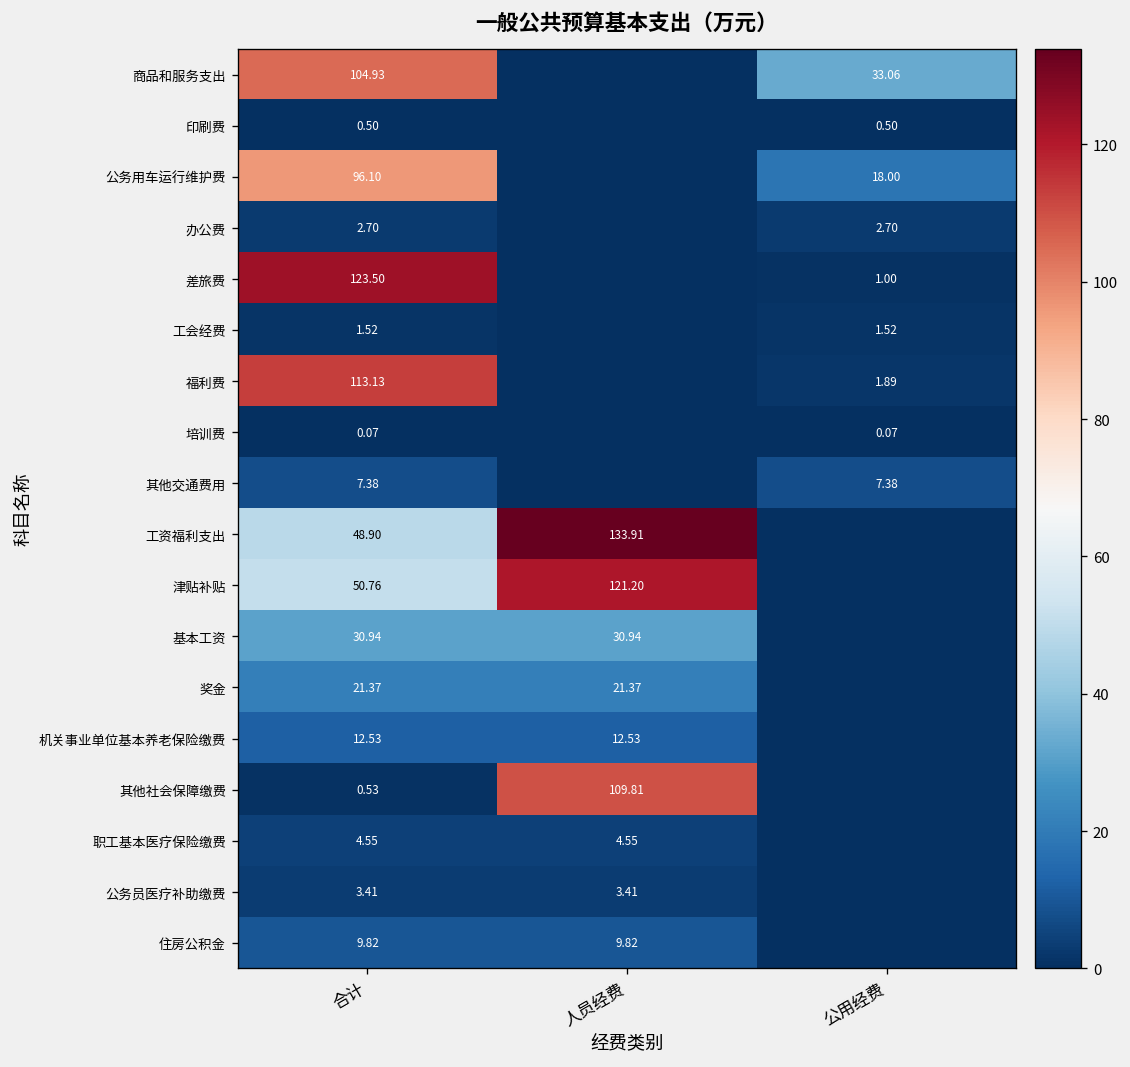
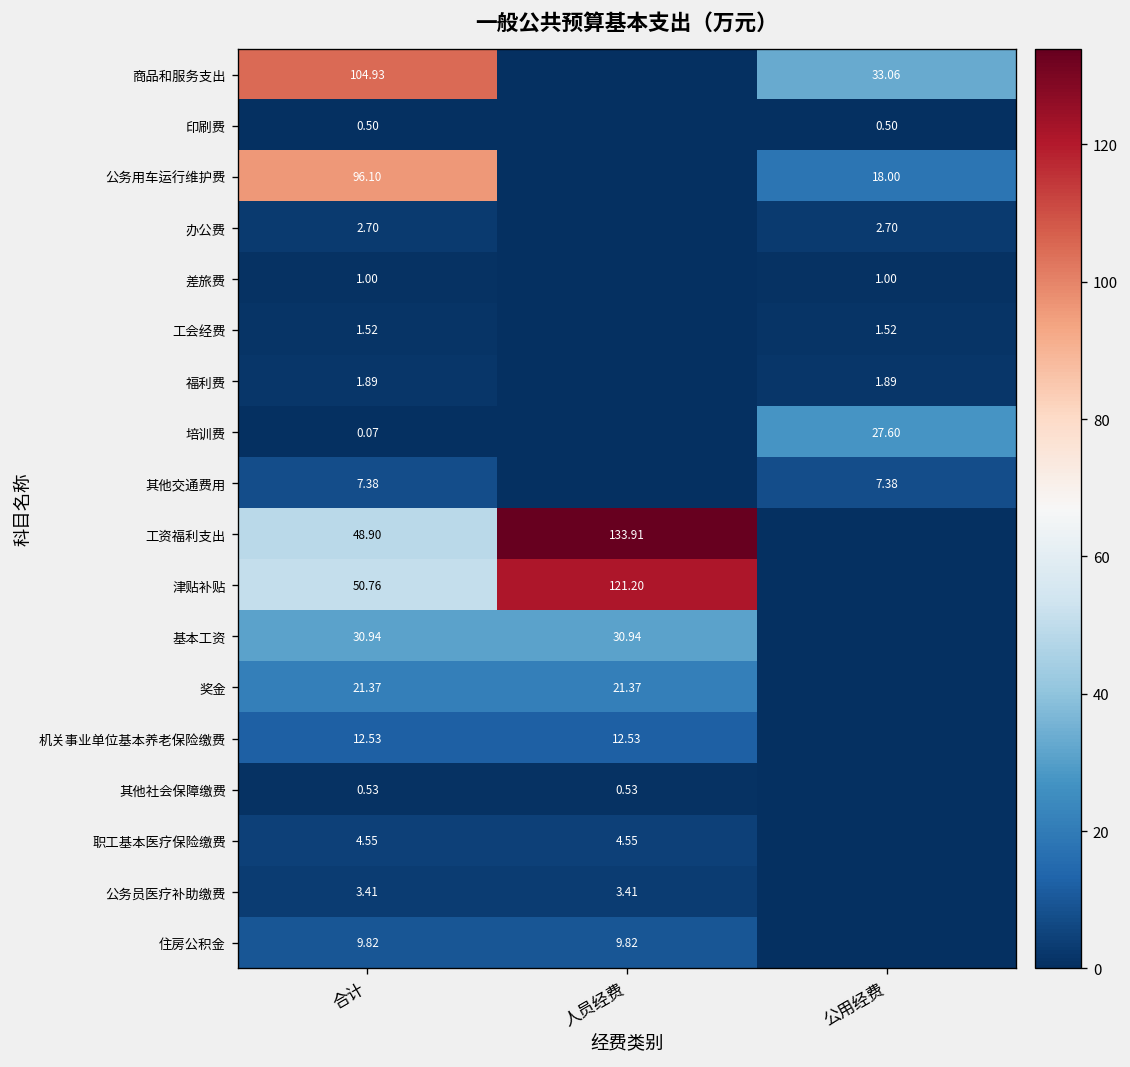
差旅费, 合计: 123.50 -> 1.00
福利费, 合计: 113.13 -> 1.89
培训费, 公用经费: 0.07 -> 27.60
其他社会保障缴费, 人员经费: 109.81 -> 0.53
